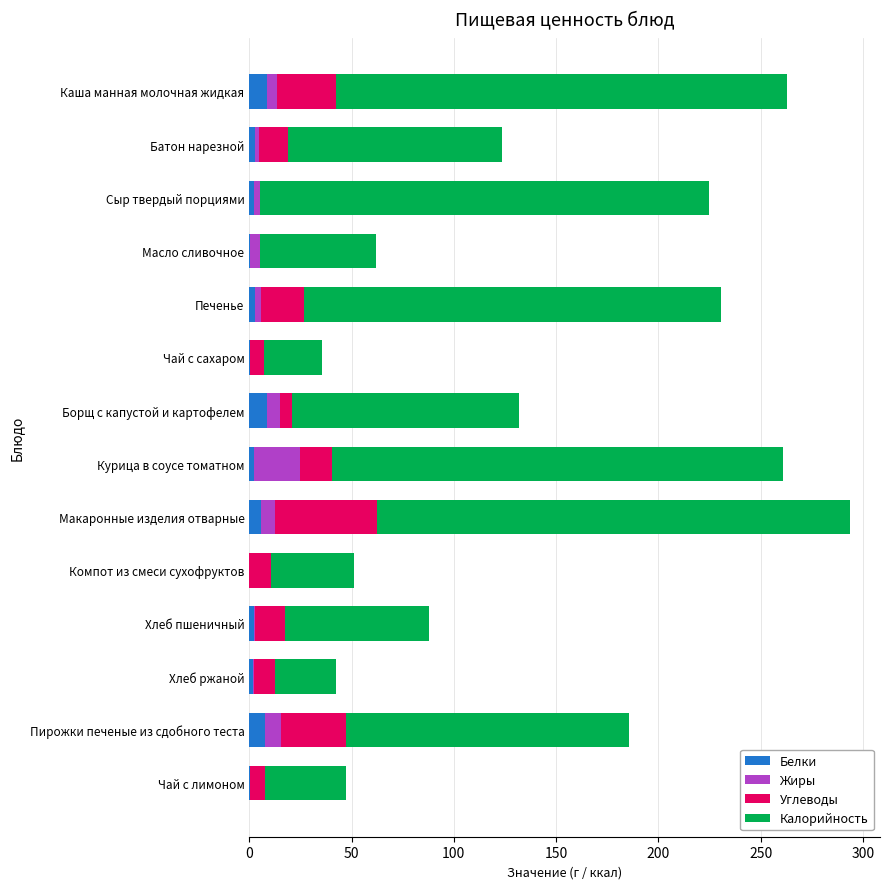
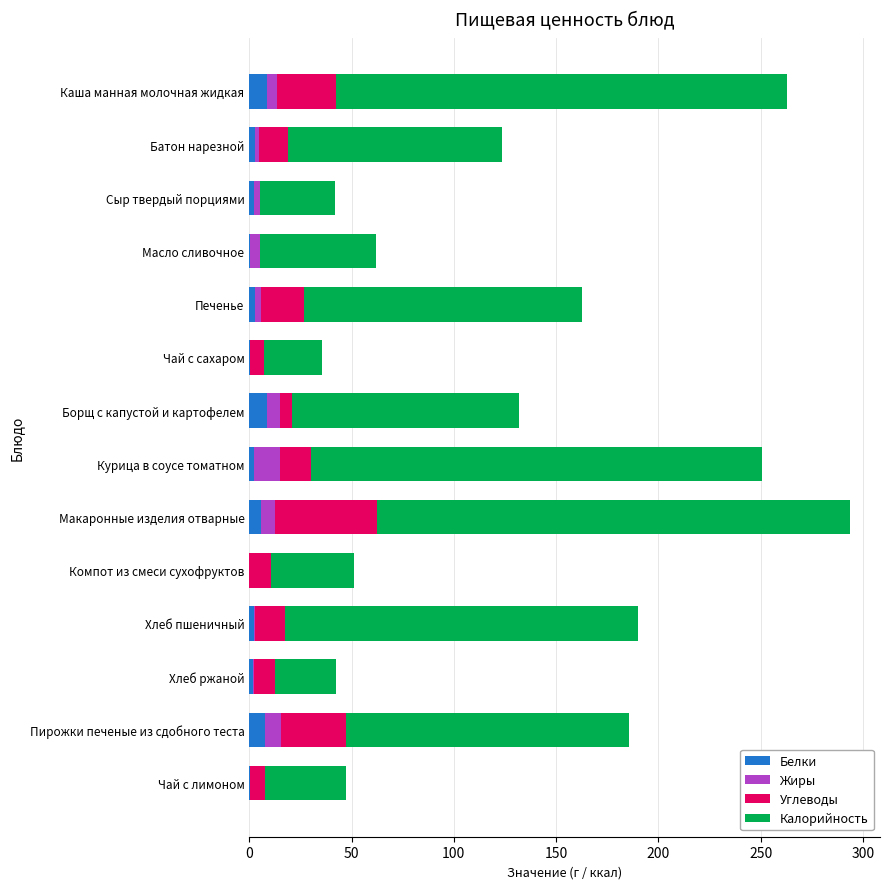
Калорийность, Сыр твердый порциями: 219 -> 36
Калорийность, Печенье: 204 -> 136
Жиры, Курица в соусе томатном: 23 -> 13
Калорийность, Хлеб пшеничный: 71 -> 173
